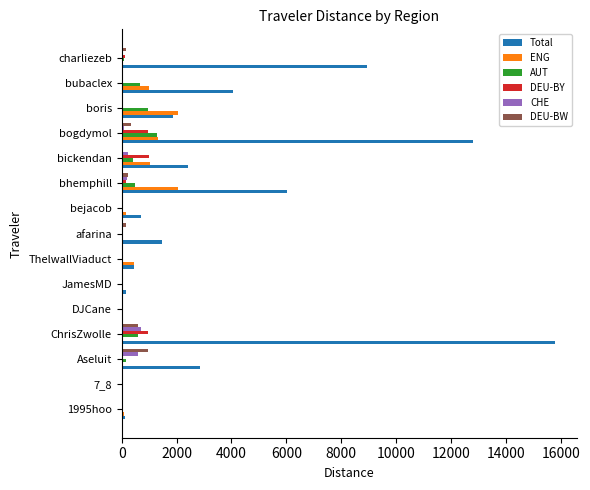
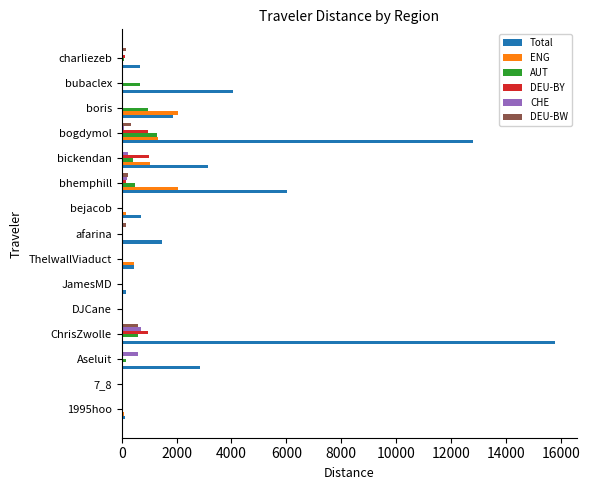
Total, charliezeb: 8900 -> 700
ENG, bubaclex: 1000 -> 0
Total, bickendan: 2400 -> 3100
DEU-BW, Aseluit: 1000 -> 0
